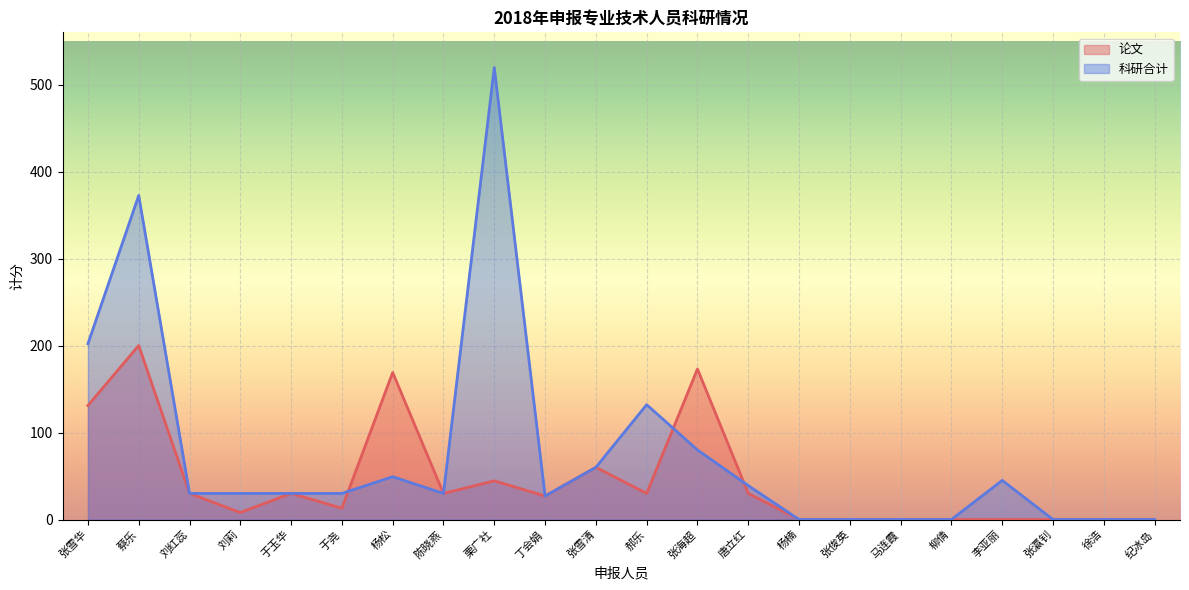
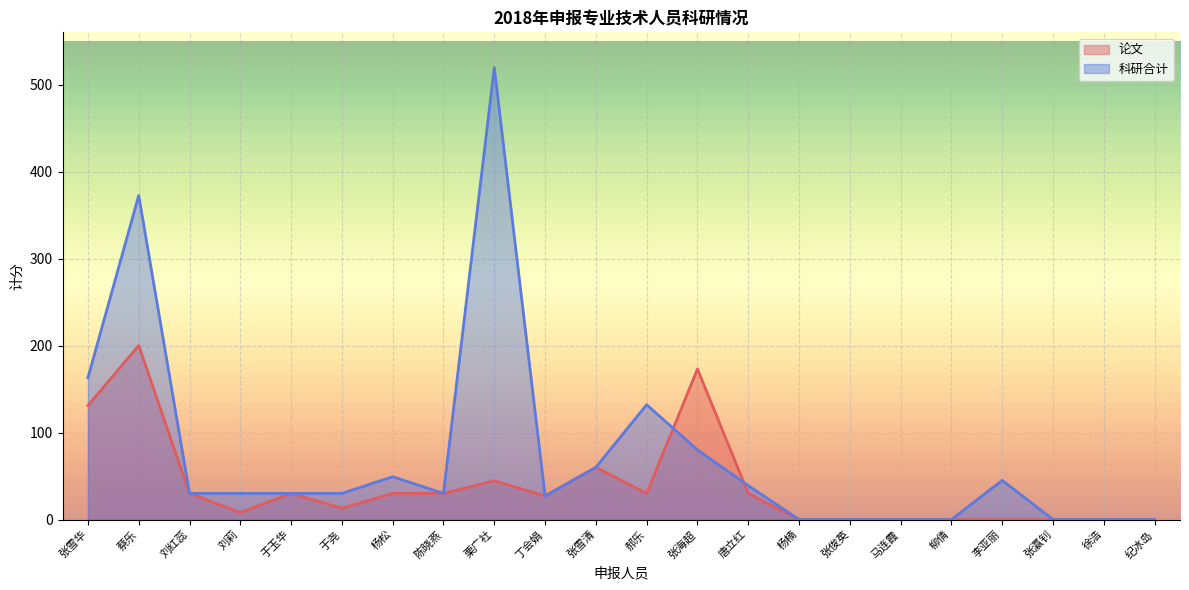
科研合计, 张雪华: 200 -> 160
论文, 杨松: 170 -> 30
